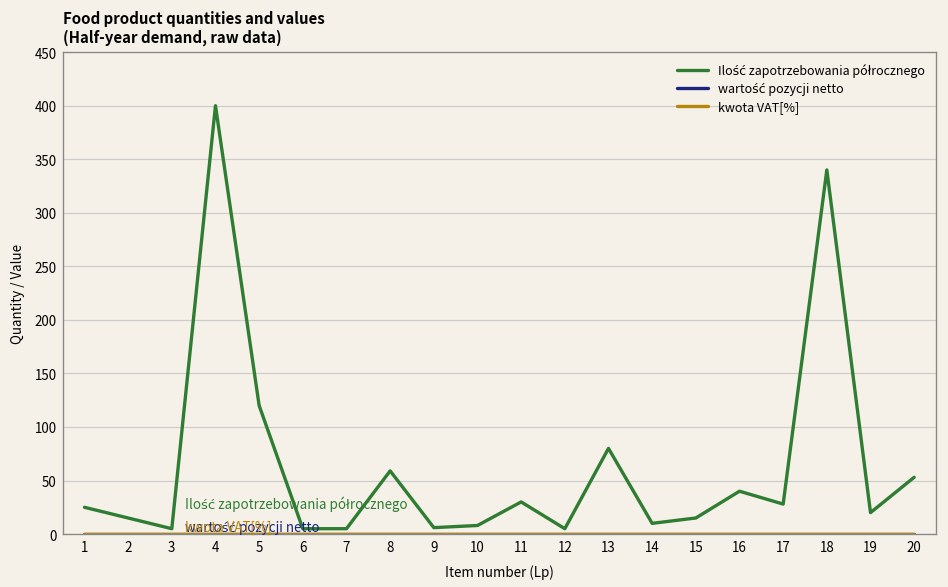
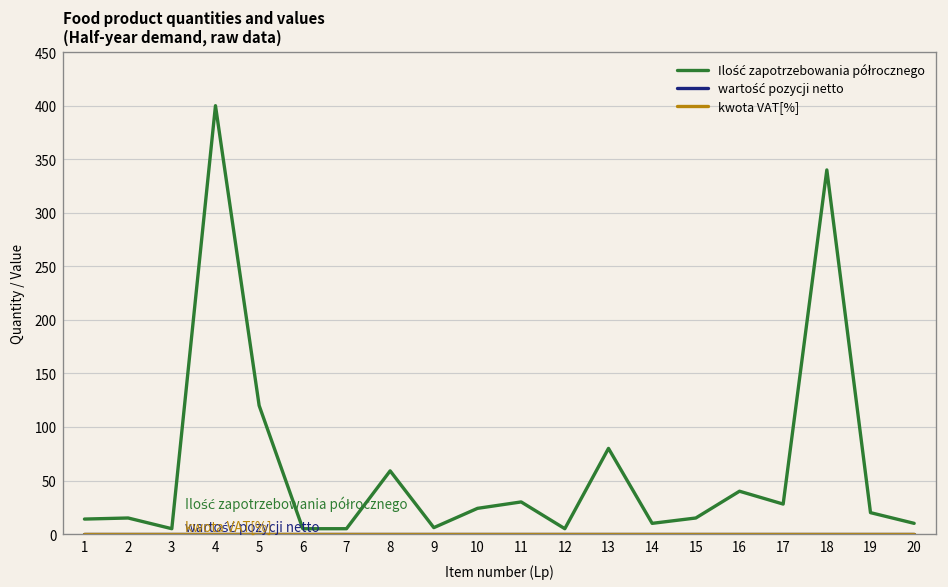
Ilość zapotrzebowania półrocznego, 1: 30 -> 10
Ilość zapotrzebowania półrocznego, 10: 10 -> 20
Ilość zapotrzebowania półrocznego, 20: 50 -> 10
